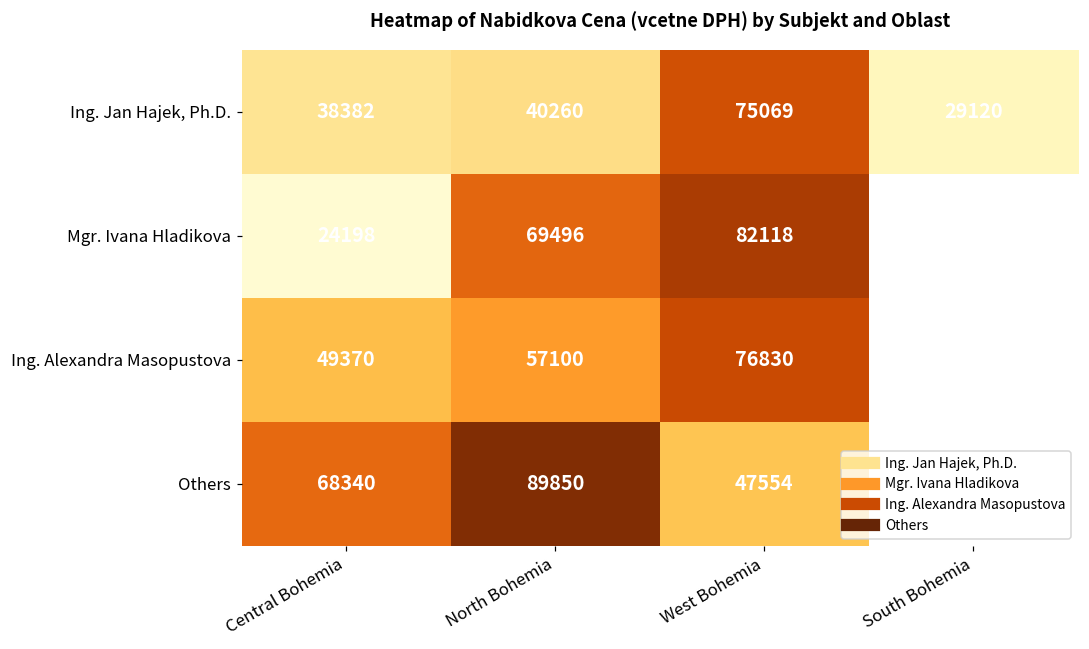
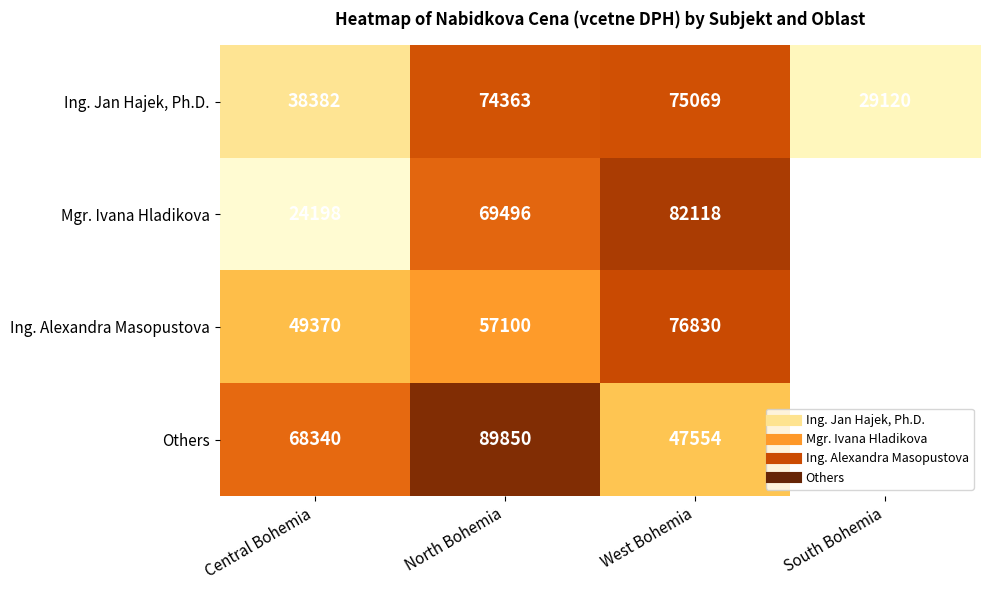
Ing. Jan Hajek, Ph.D., North Bohemia: 40260 -> 74363
